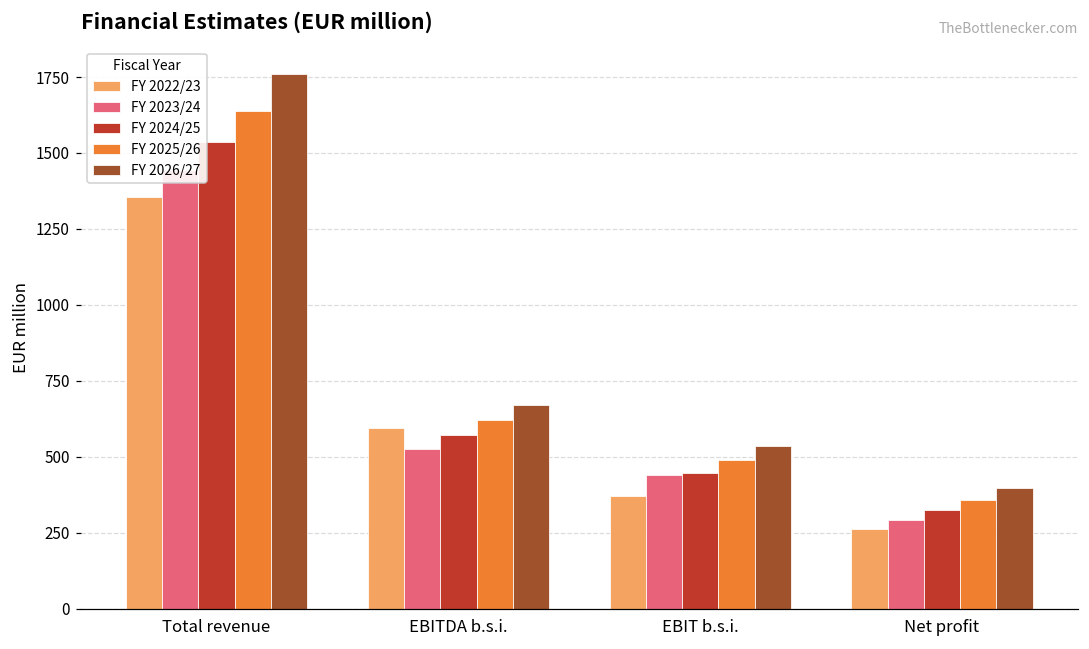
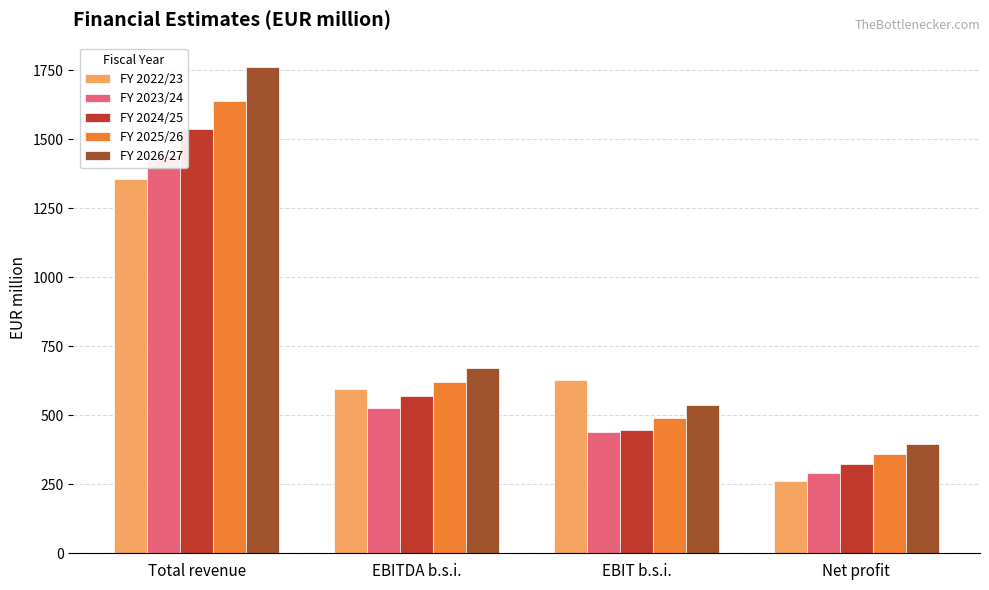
FY 2022/23, EBIT b.s.i.: 370 -> 630
